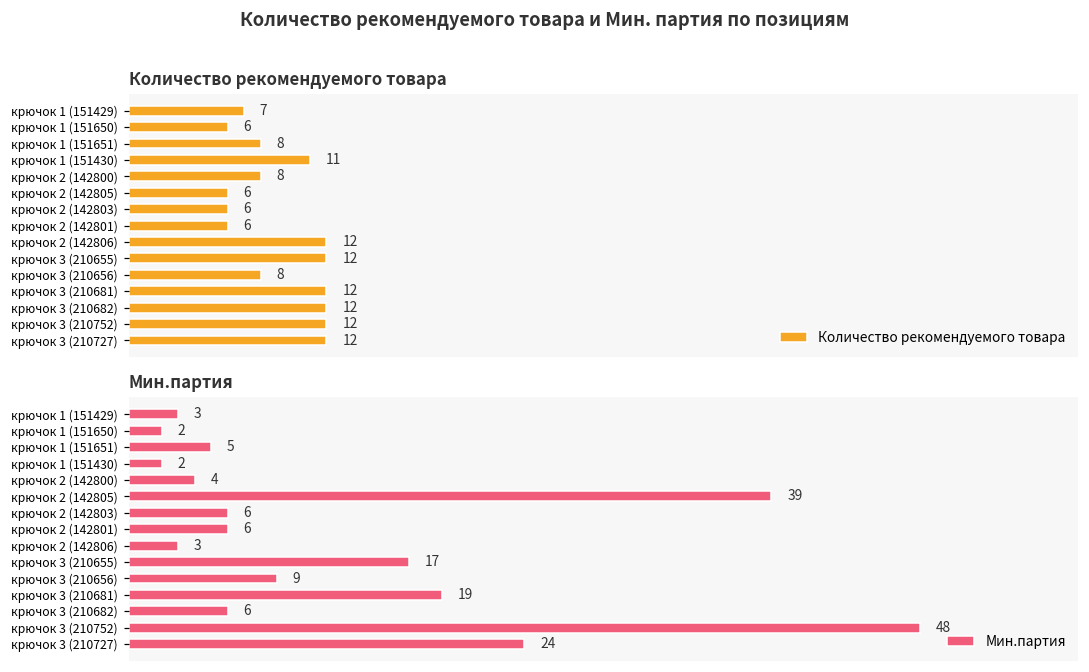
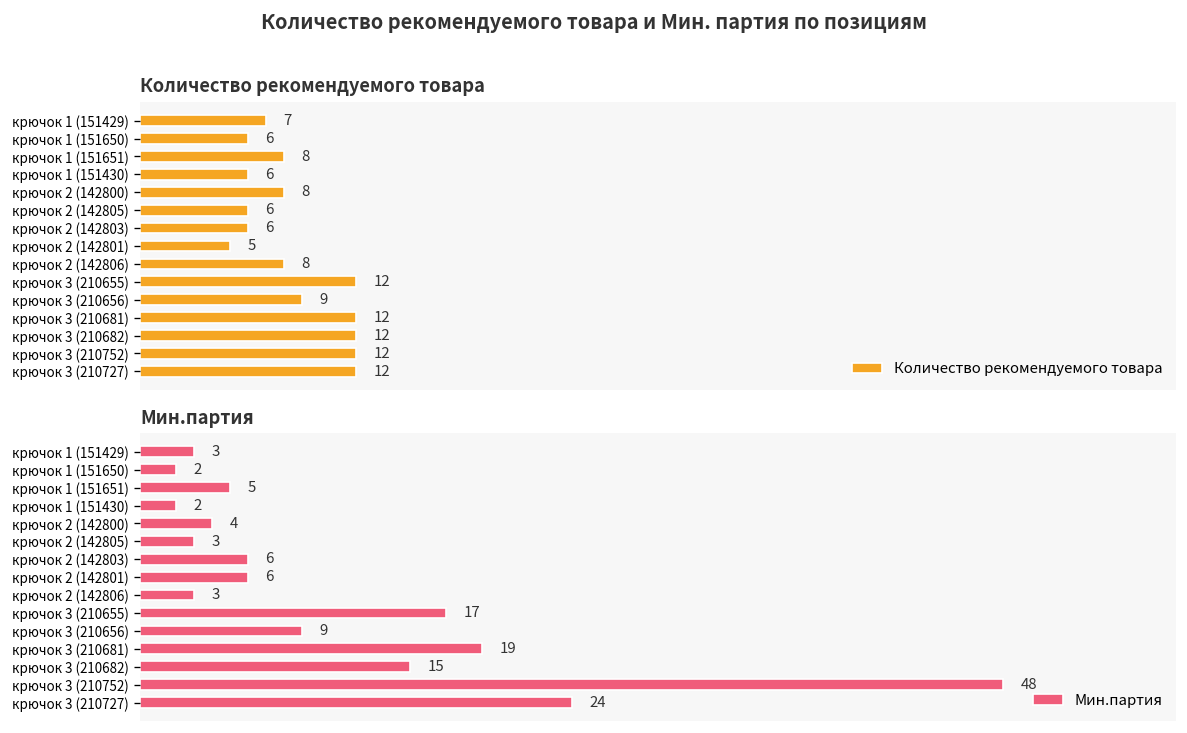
Количество рекомендуемого товара, крючок 1 (151430): 11 -> 6
Количество рекомендуемого товара, крючок 2 (142801): 6 -> 5
Количество рекомендуемого товара, крючок 2 (142806): 12 -> 8
Количество рекомендуемого товара, крючок 3 (210656): 8 -> 9
Мин.партия, крючок 2 (142805): 39 -> 3
Мин.партия, крючок 3 (210682): 6 -> 15
